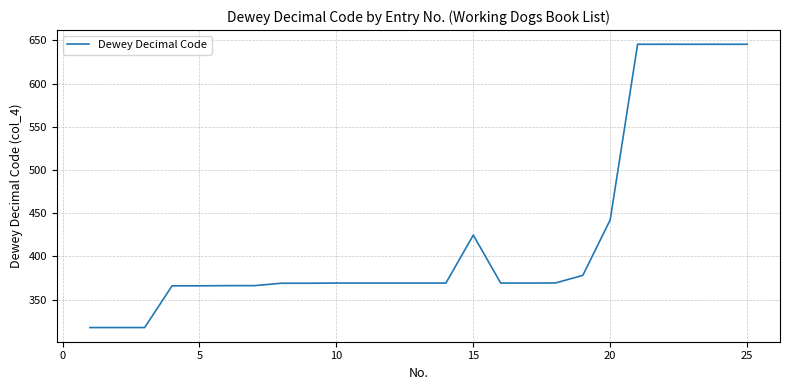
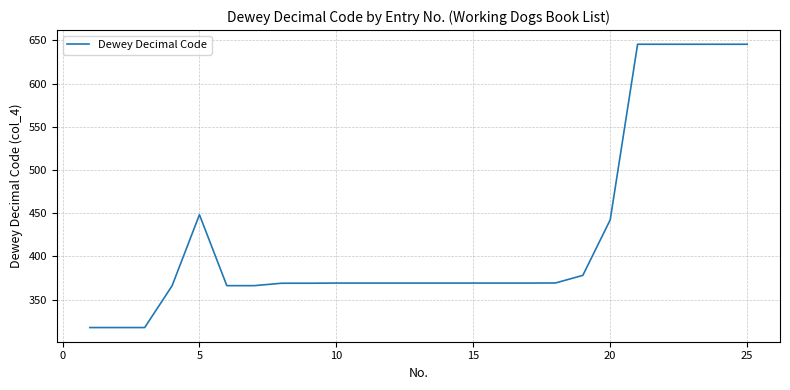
5: 370 -> 450
15: 420 -> 370
